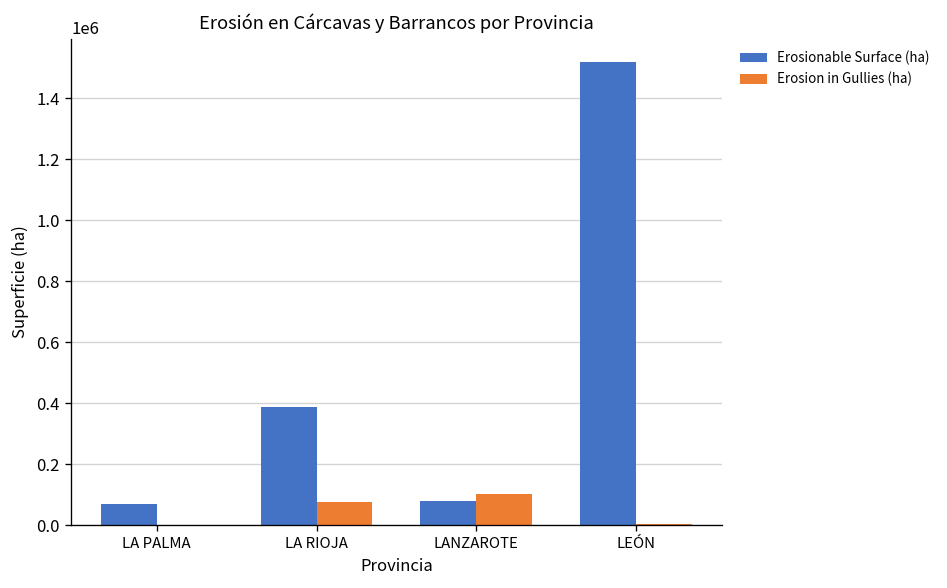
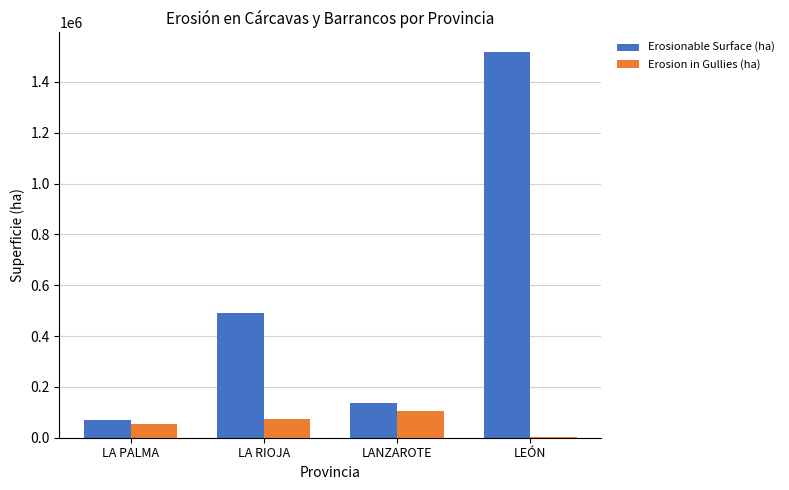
Erosion in Gullies (ha), LA PALMA: 0 -> 50000
Erosionable Surface (ha), LA RIOJA: 390000 -> 490000
Erosionable Surface (ha), LANZAROTE: 80000 -> 140000
